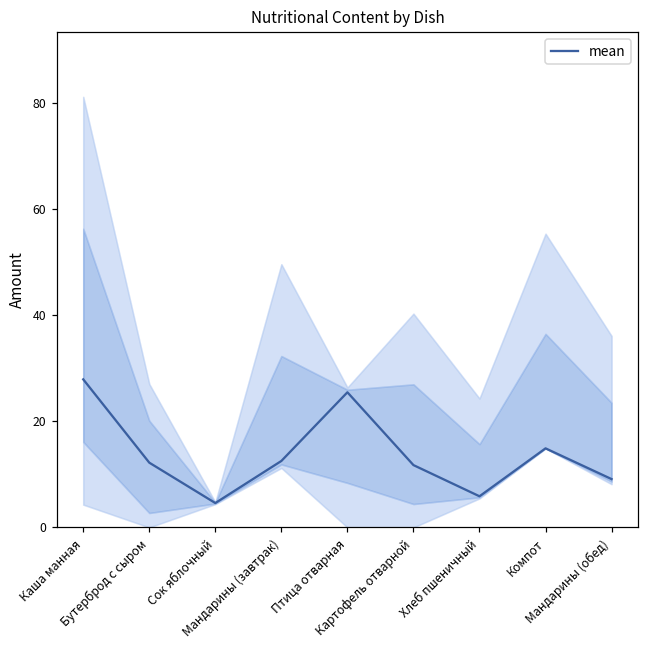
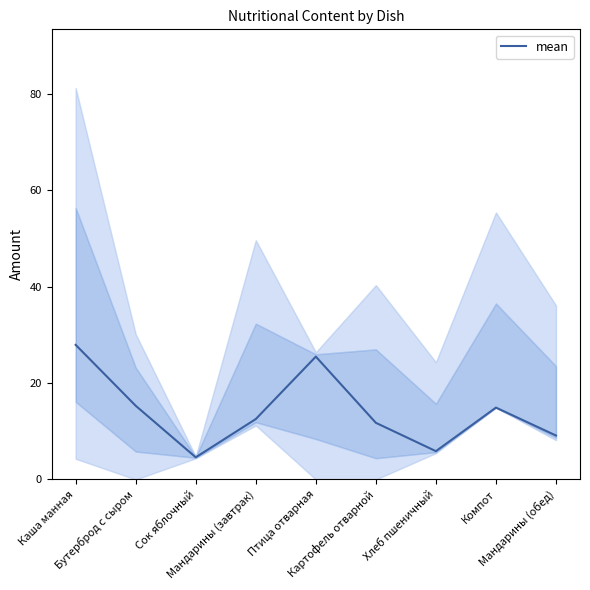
mean, Бутерброд с сыром: 12 -> 15
